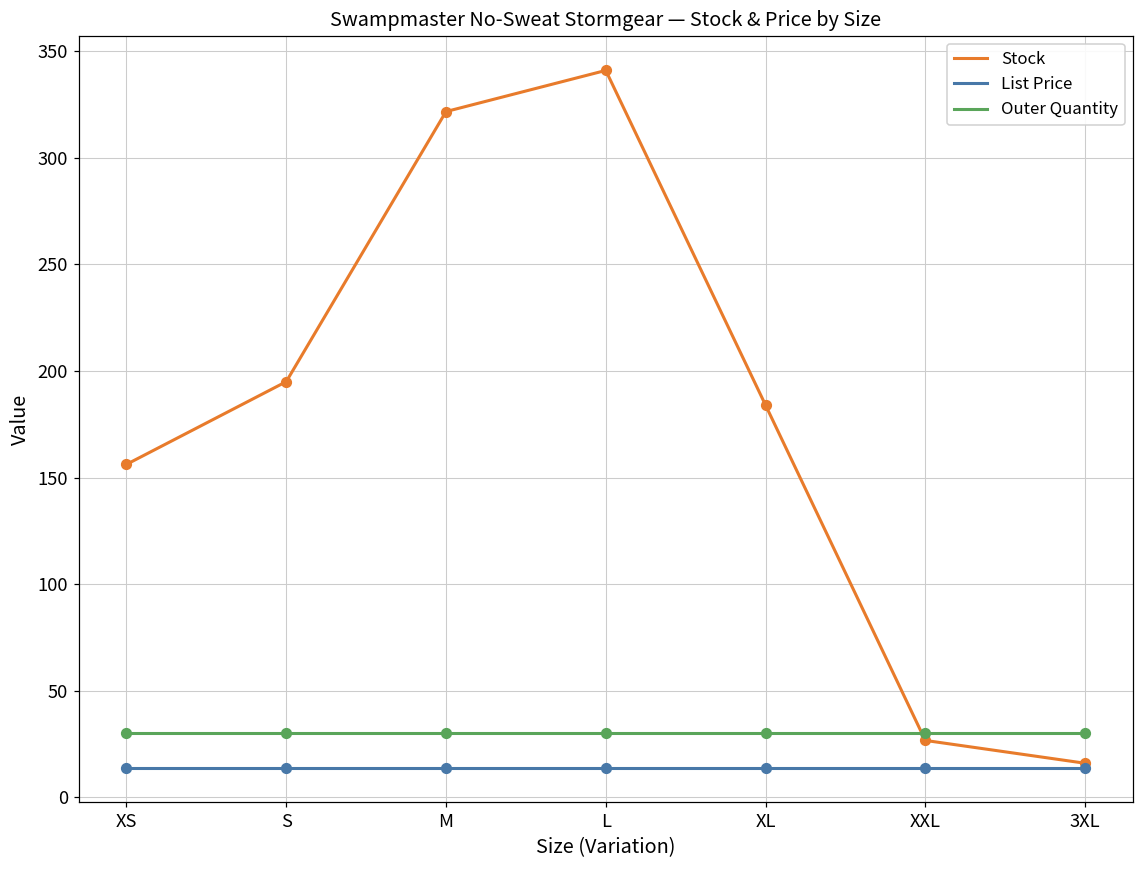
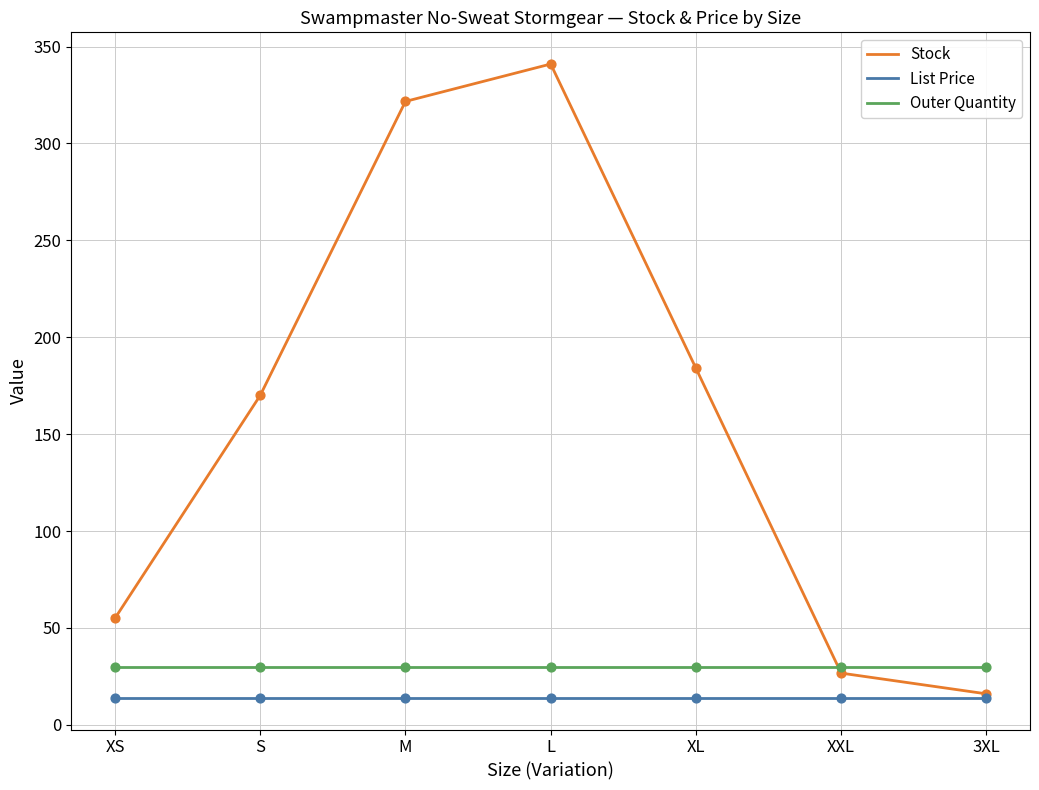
Stock, XS: 156 -> 55
Stock, S: 195 -> 170
